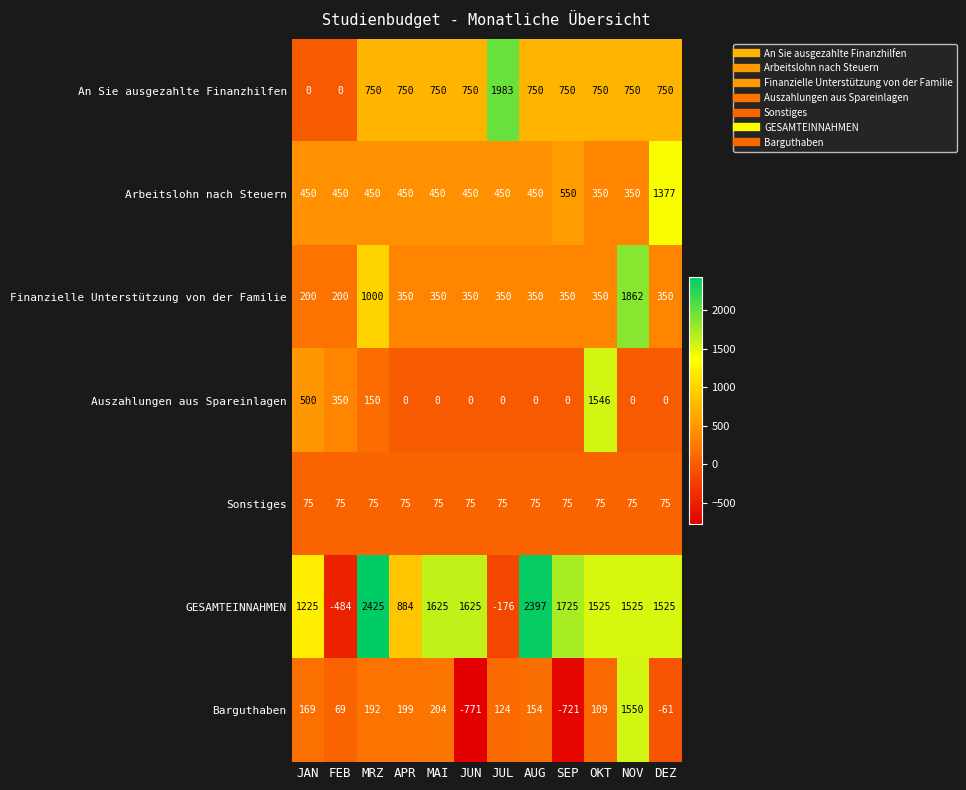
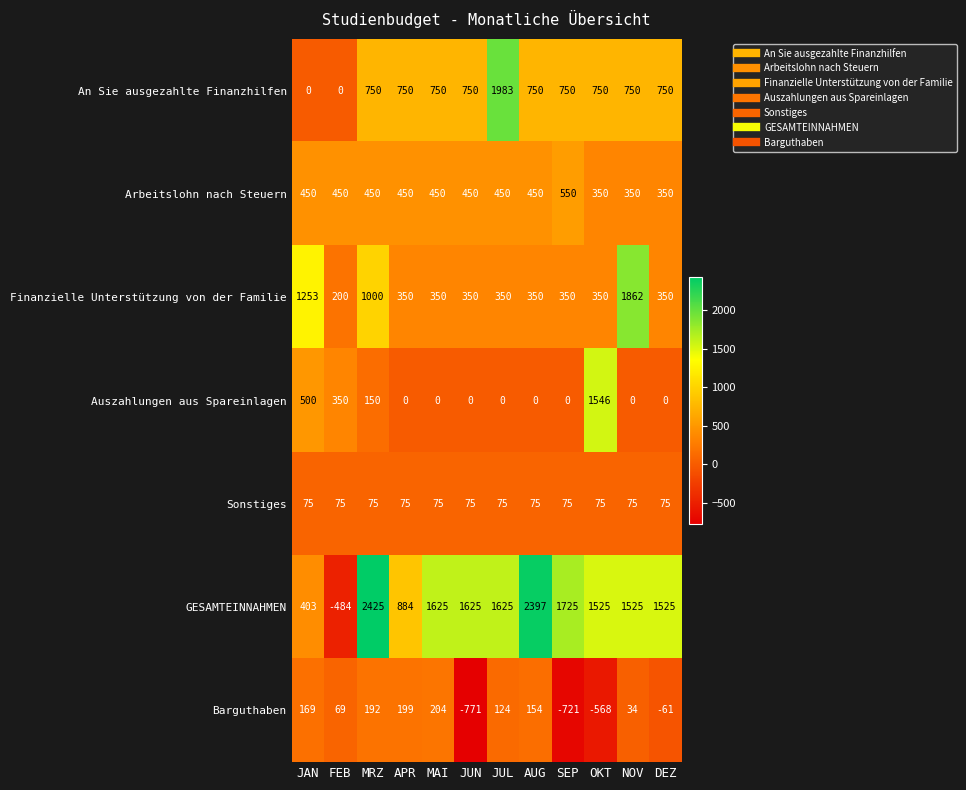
Arbeitslohn nach Steuern, DEZ: 1377 -> 350
Finanzielle Unterstützung von der Familie, JAN: 200 -> 1253
GESAMTEINNAHMEN, JAN: 1225 -> 403
GESAMTEINNAHMEN, JUL: -176 -> 1625
Barguthaben, OKT: 109 -> -568
Barguthaben, NOV: 1550 -> 34
